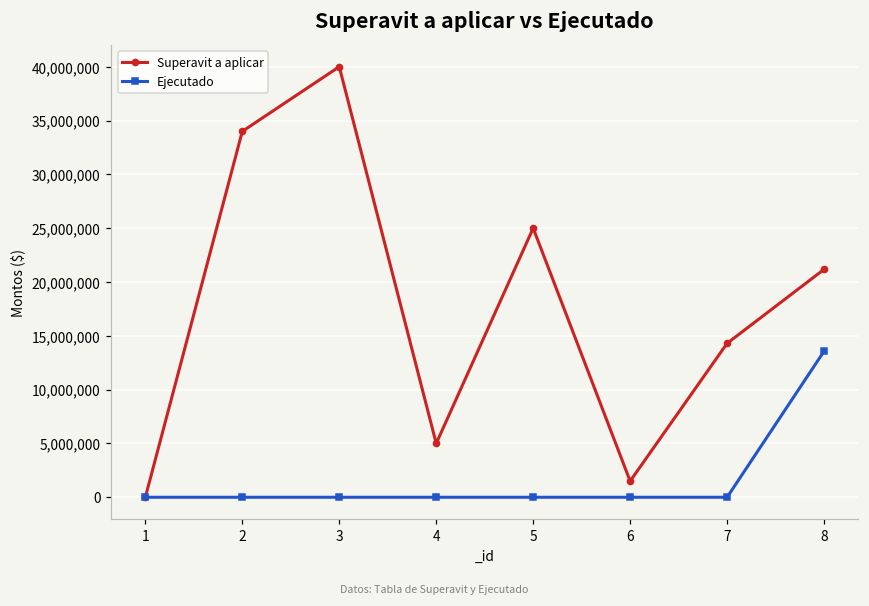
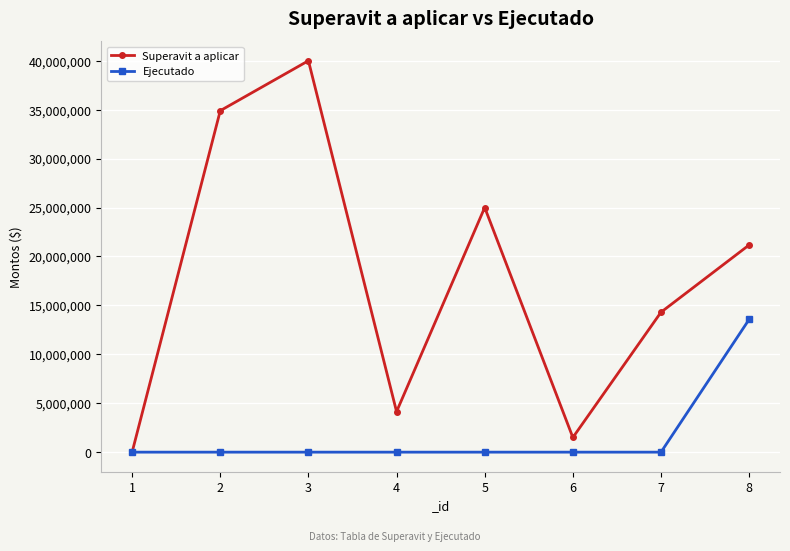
Superavit a aplicar, 2: 34,000,000 -> 35,000,000
Superavit a aplicar, 4: 5,000,000 -> 4,000,000
